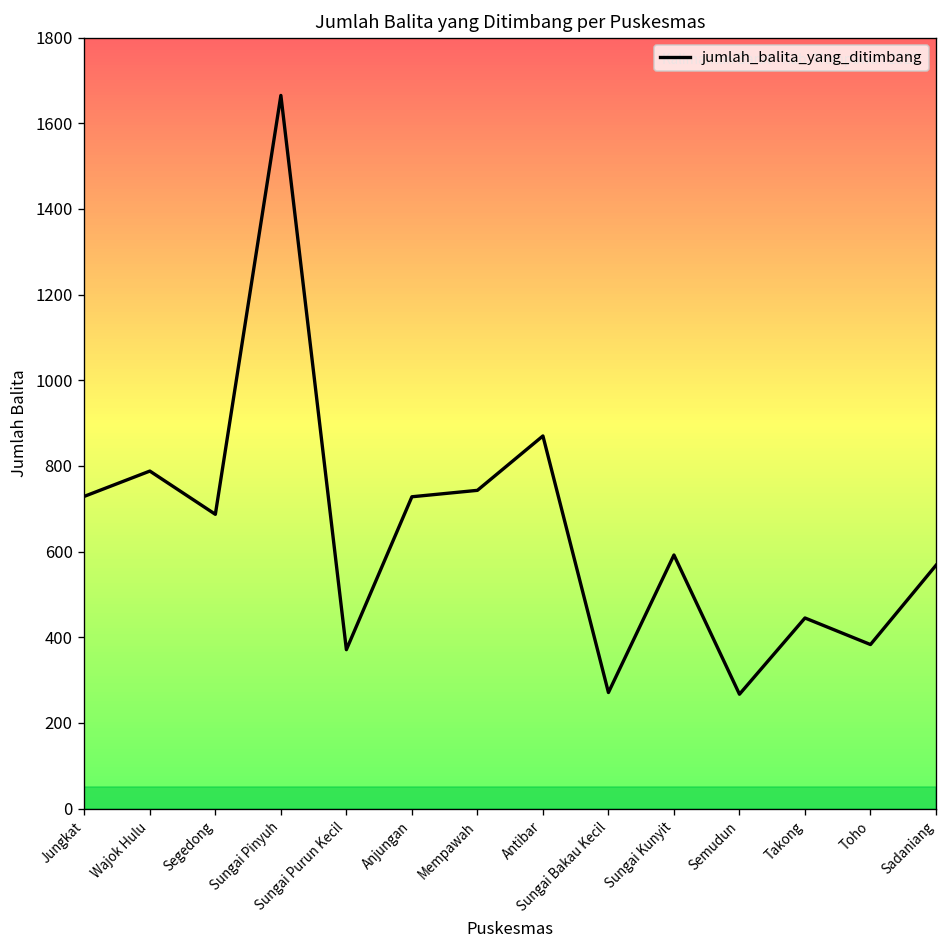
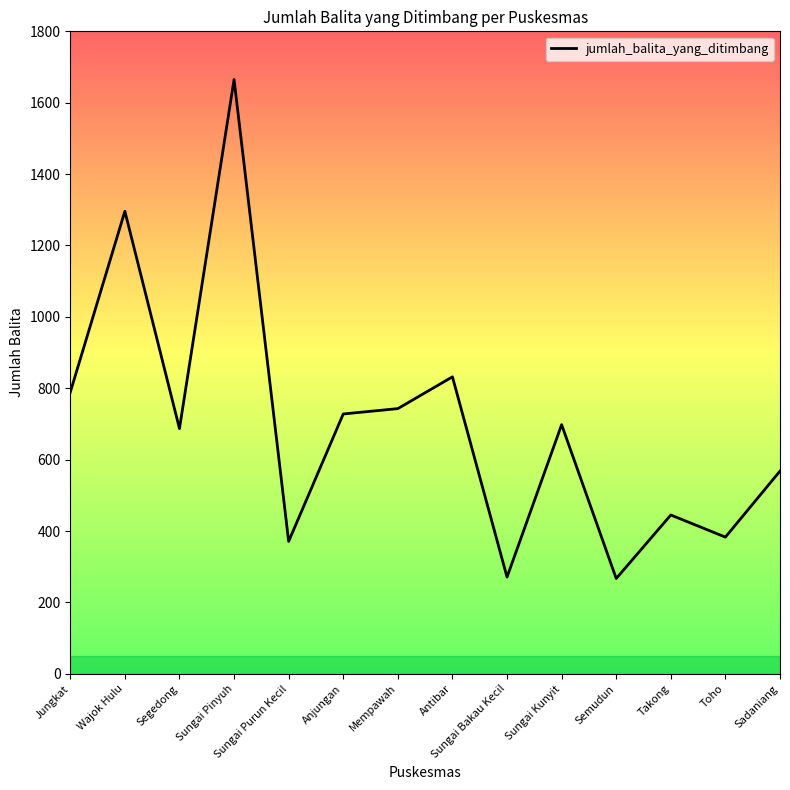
Jungkat: 730 -> 790
Wajok Hulu: 790 -> 1300
Antibar: 870 -> 830
Sungai Kunyit: 590 -> 700
